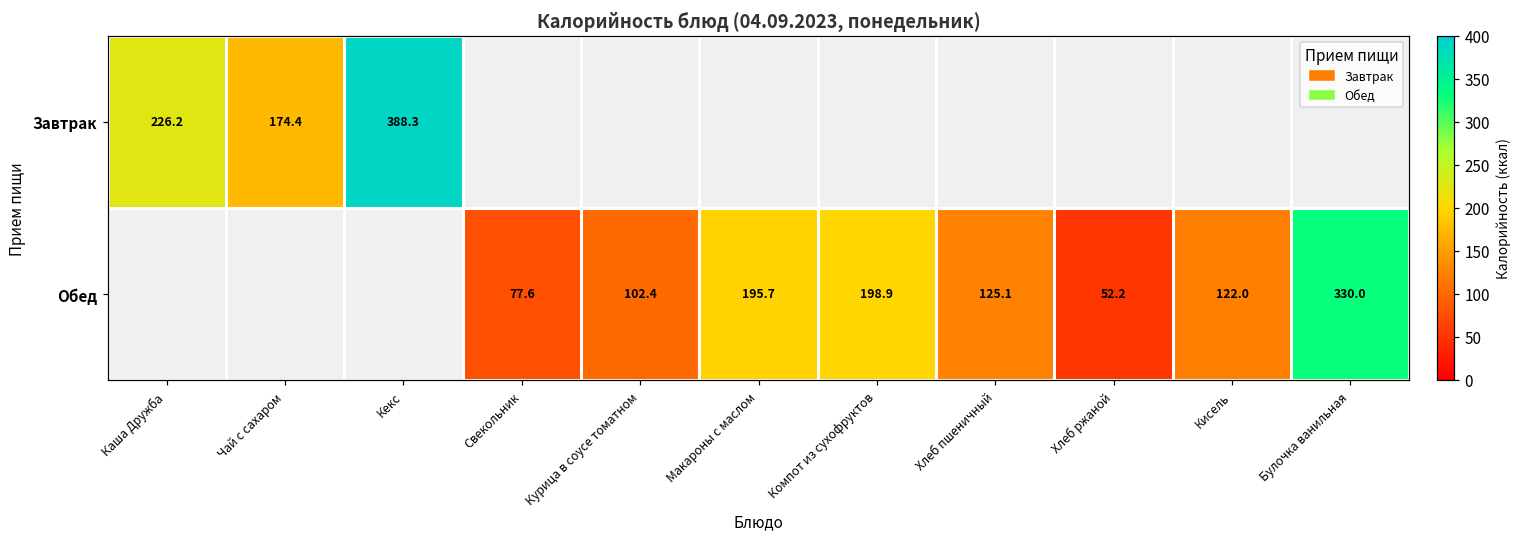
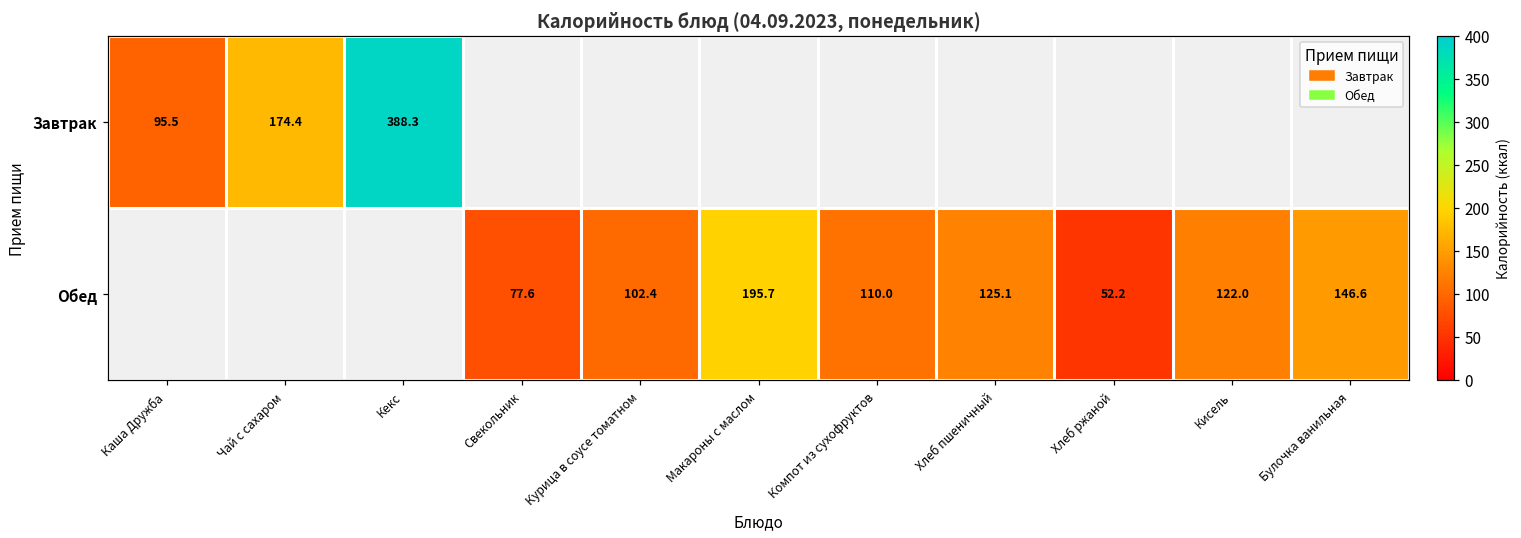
Завтрак, Каша Дружба: 226.2 -> 95.5
Обед, Компот из сухофруктов: 198.9 -> 110.0
Обед, Булочка ванильная: 330.0 -> 146.6
